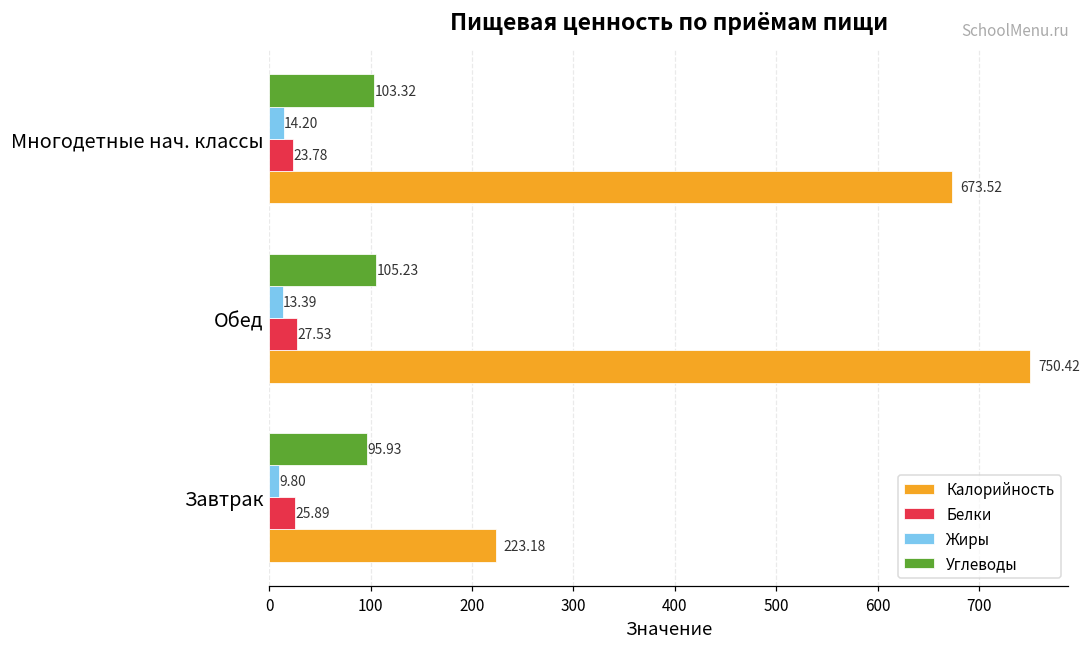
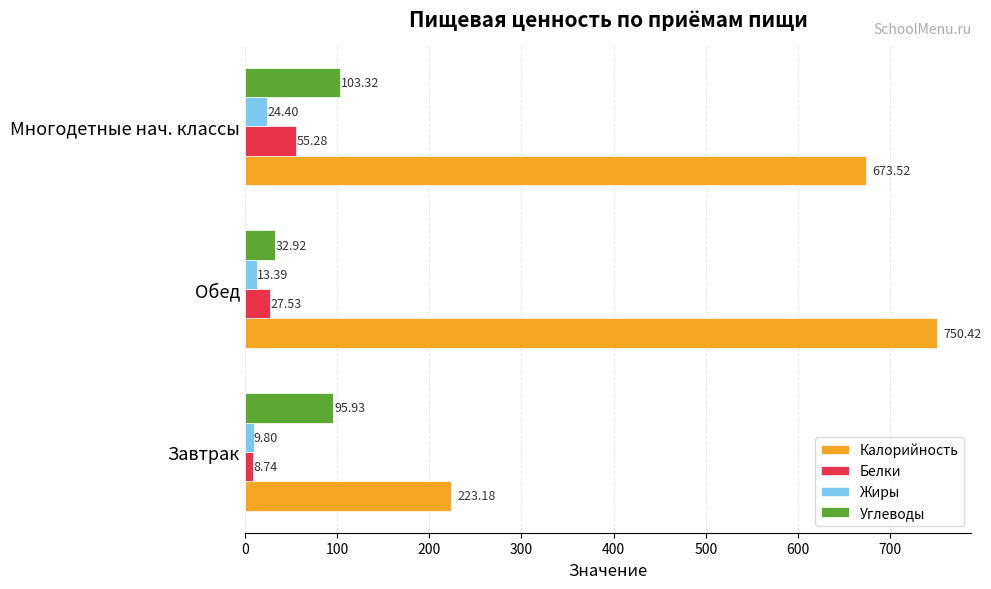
Жиры, Многодетные нач. классы: 14.20 -> 24.40
Белки, Многодетные нач. классы: 23.78 -> 55.28
Углеводы, Обед: 105.23 -> 32.92
Белки, Завтрак: 25.89 -> 8.74
